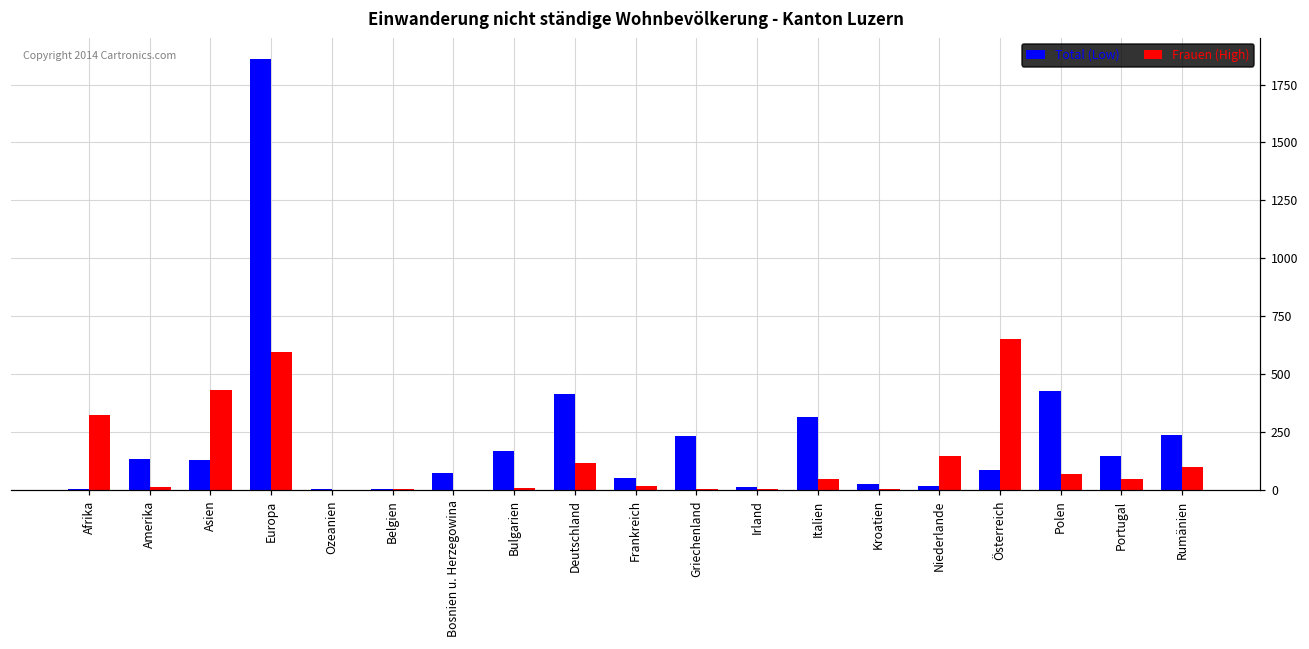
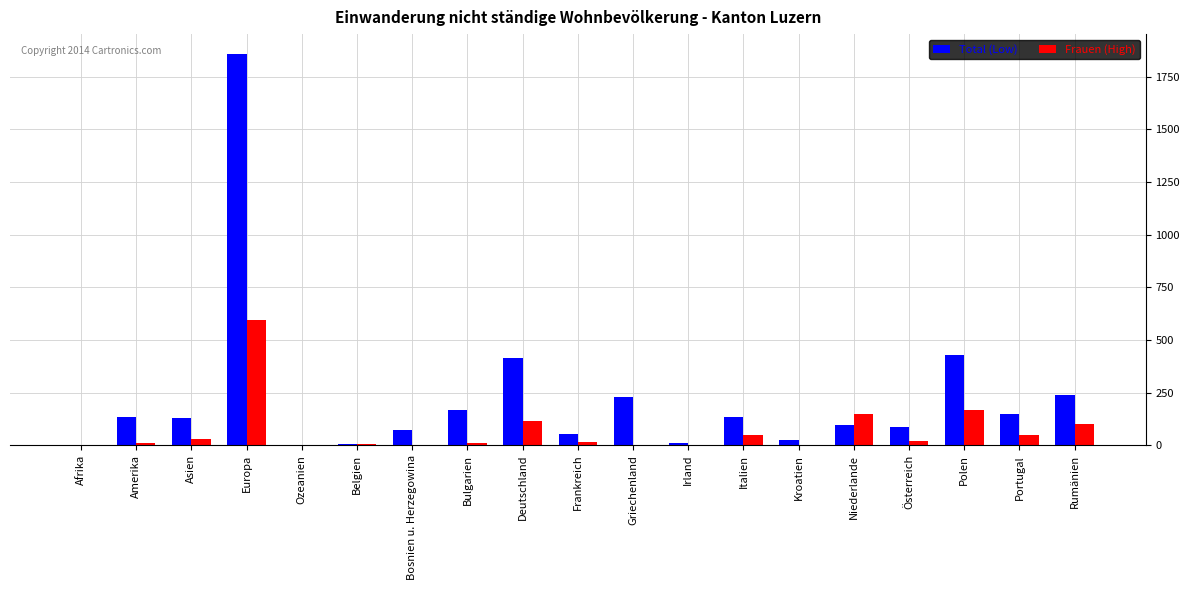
Frauen (High), Afrika: 320 -> 0
Frauen (High), Asien: 430 -> 30
Total (Low), Italien: 310 -> 130
Total (Low), Niederlande: 20 -> 90
Frauen (High), Österreich: 650 -> 20
Frauen (High), Polen: 70 -> 170
